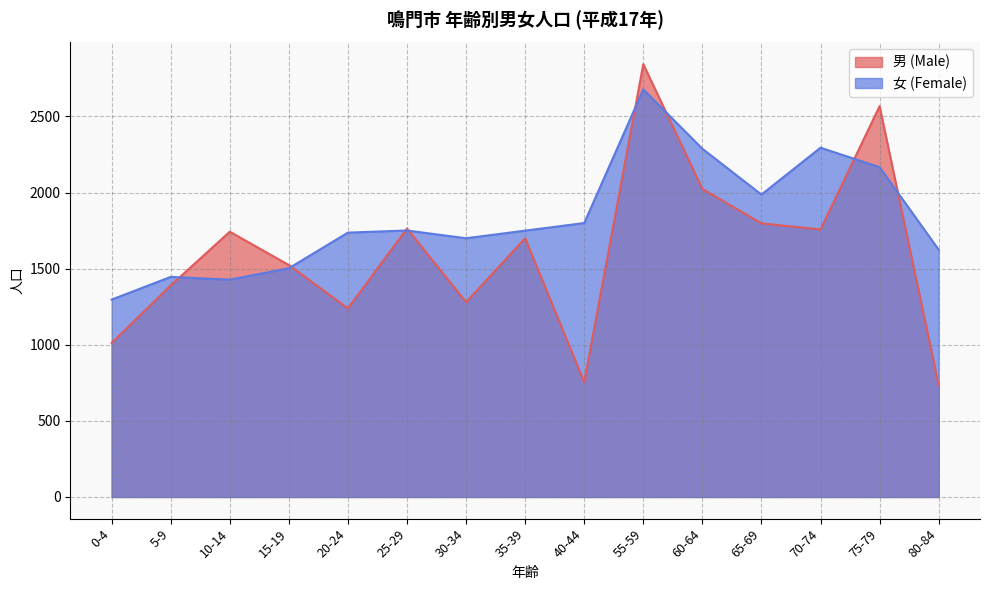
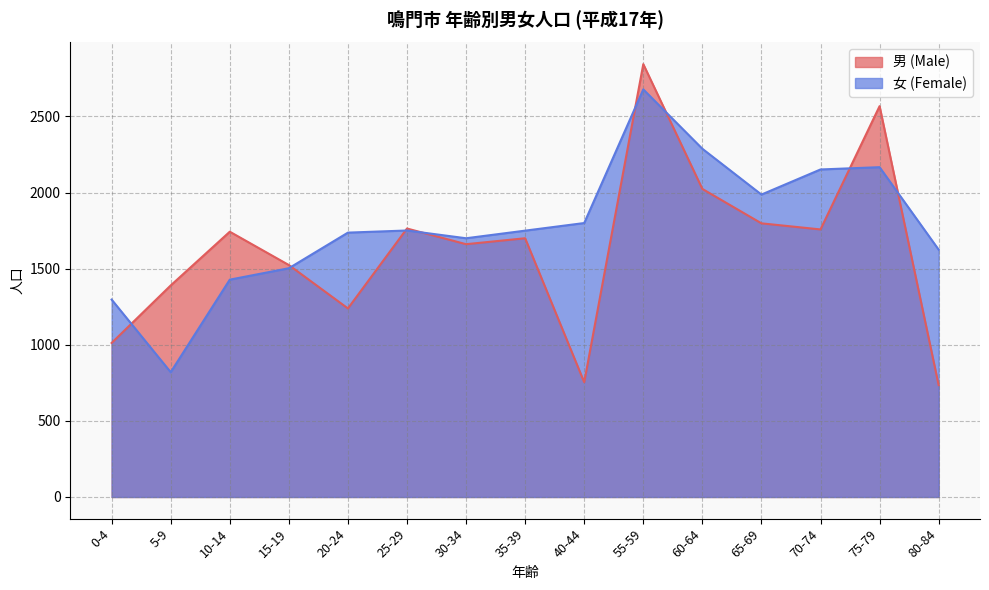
女 (Female), 5-9: 1450 -> 820
男 (Male), 30-34: 1280 -> 1660
女 (Female), 70-74: 2300 -> 2150
